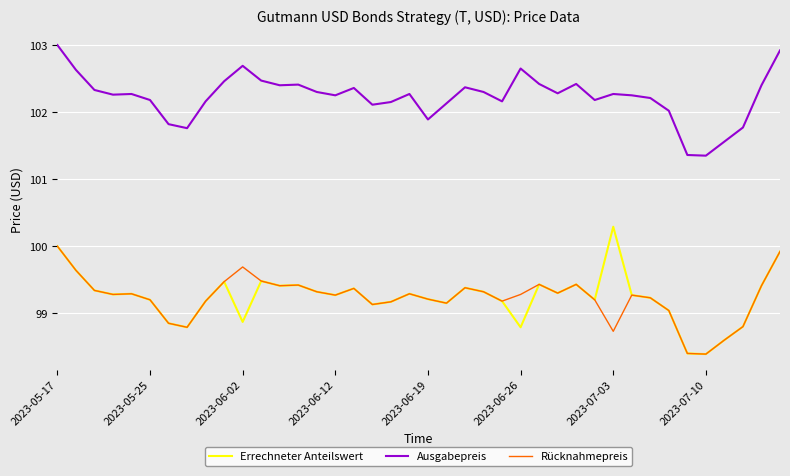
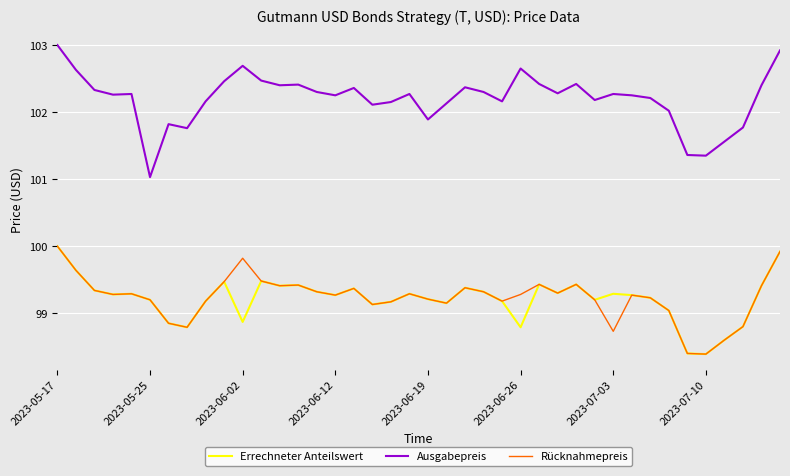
Ausgabepreis, 2023-05-25: 102.2 -> 101.0
Rücknahmepreis, 2023-06-02: 99.7 -> 99.8
Errechneter Anteilswert, 2023-07-03: 100.3 -> 99.3
